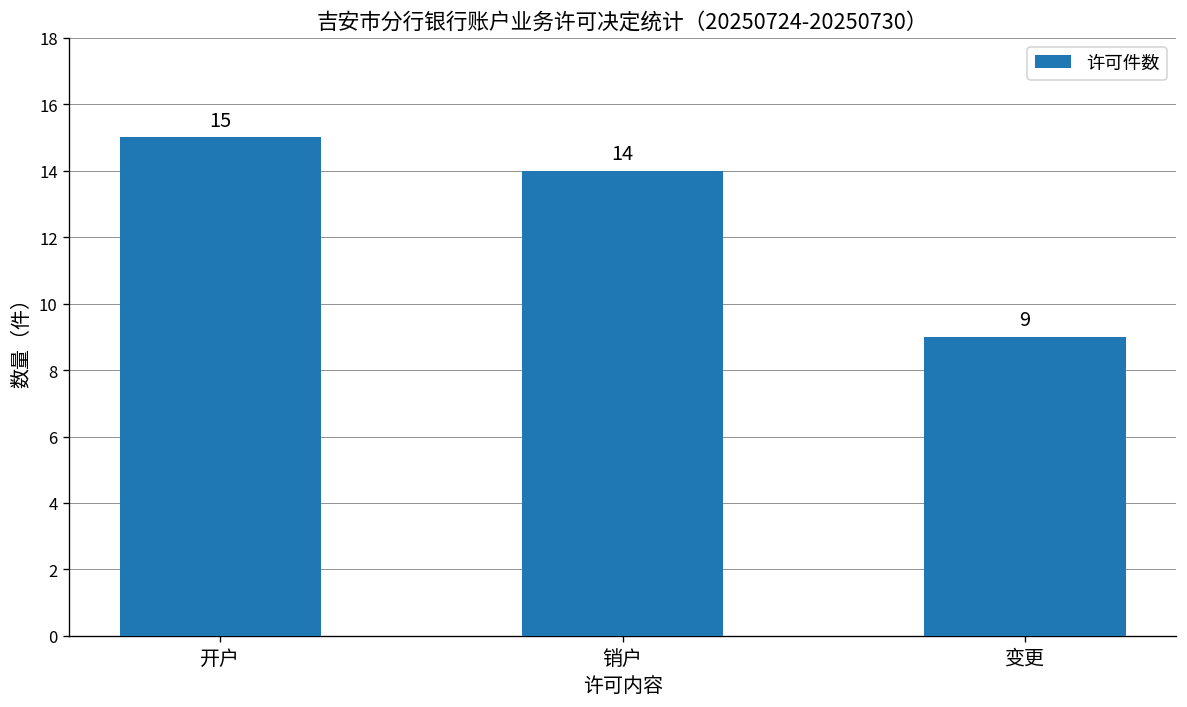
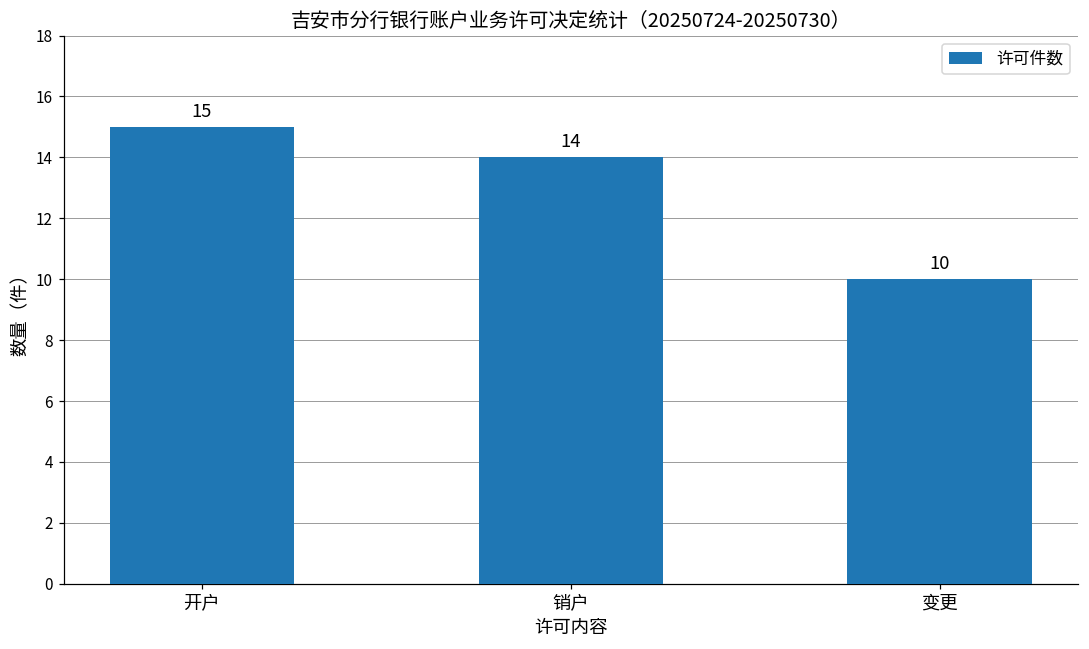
变更: 9 -> 10
